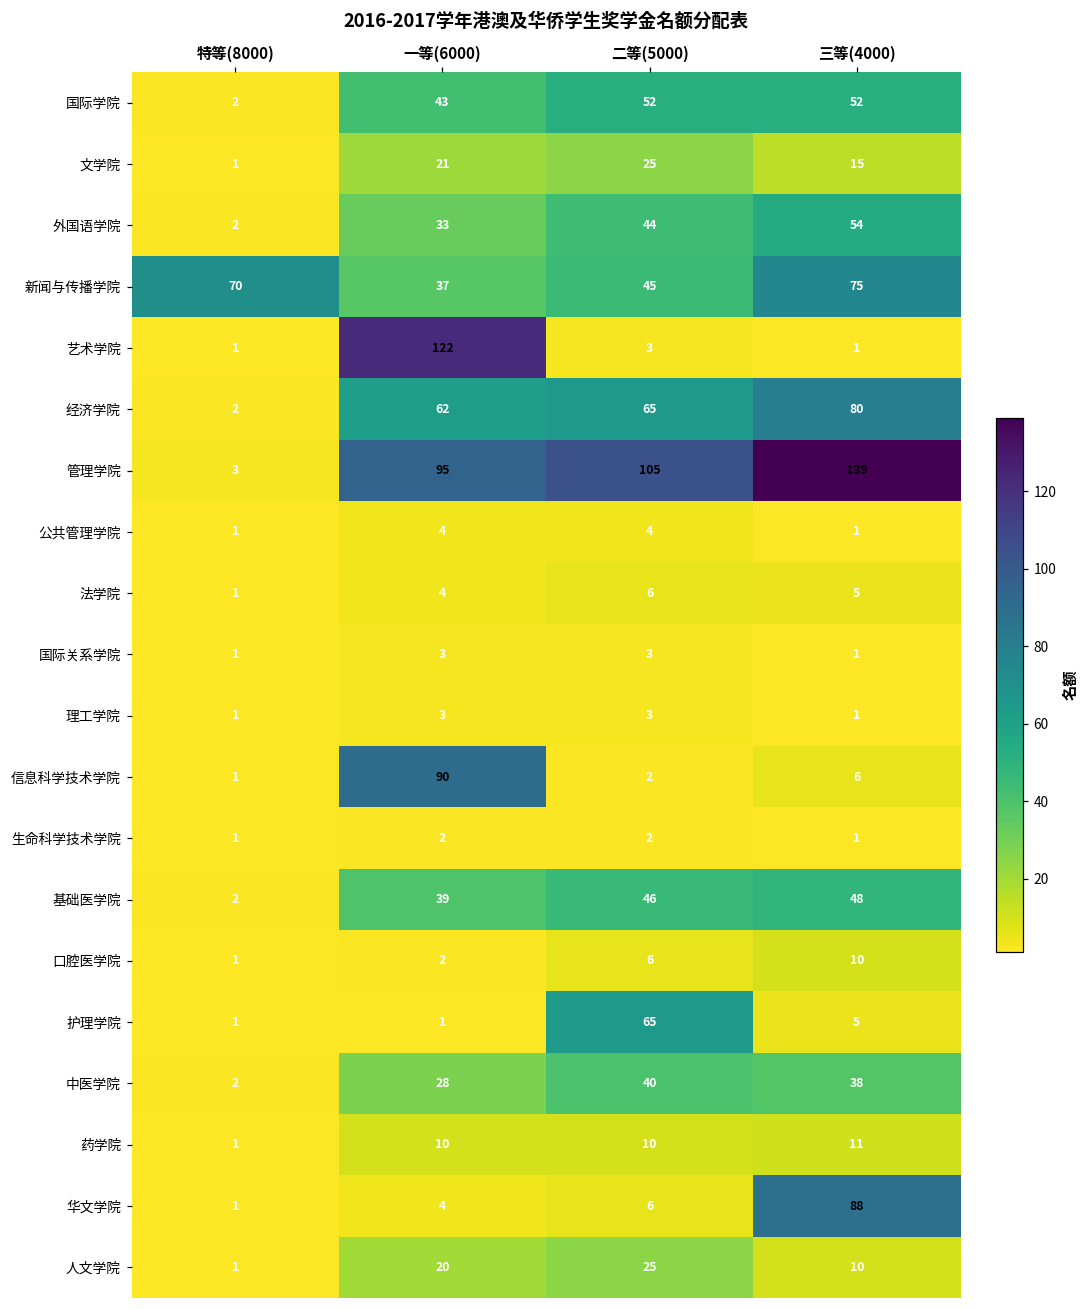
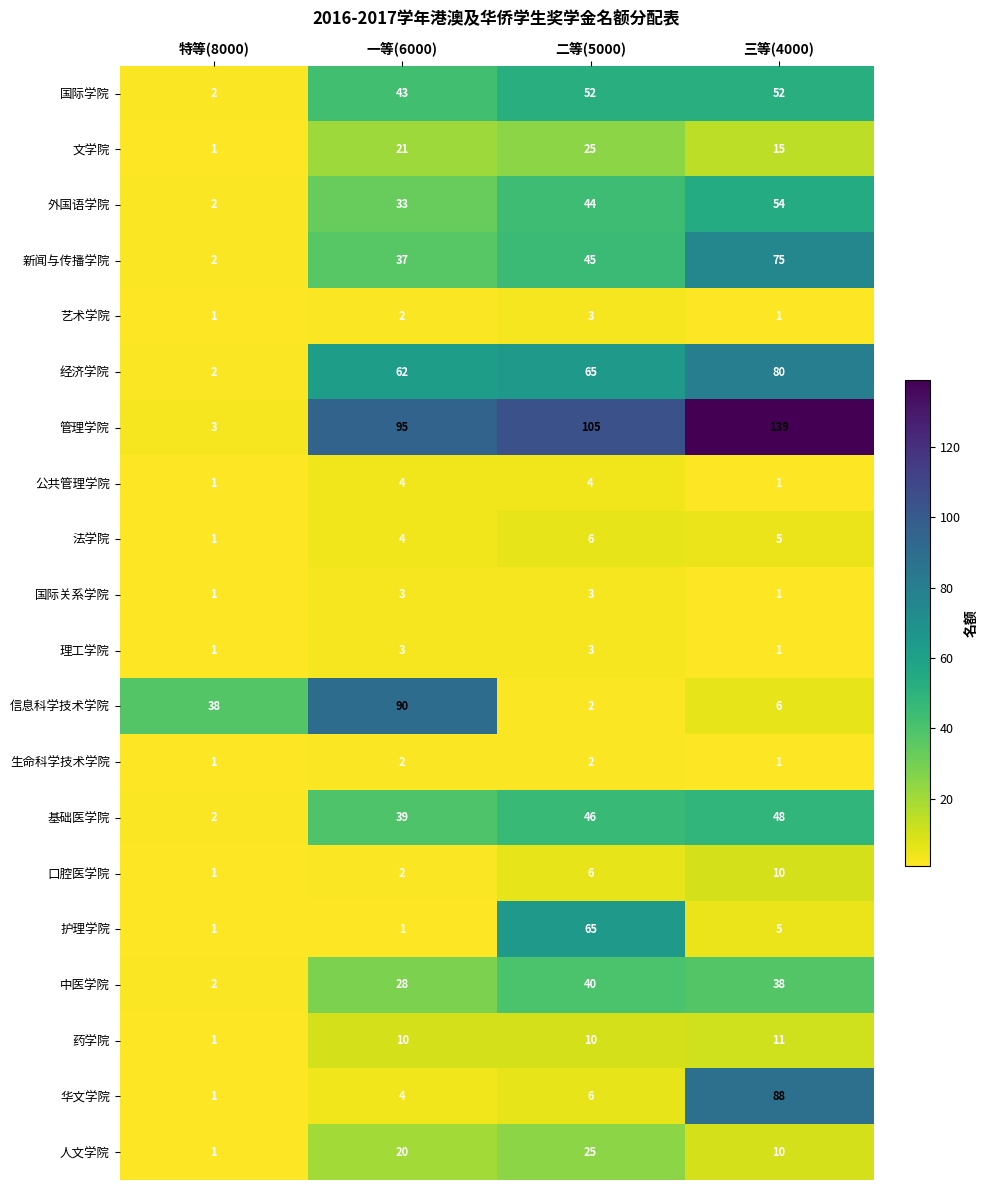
新闻与传播学院, 特等(8000): 70 -> 2
艺术学院, 一等(6000): 122 -> 2
信息科学技术学院, 特等(8000): 1 -> 38
